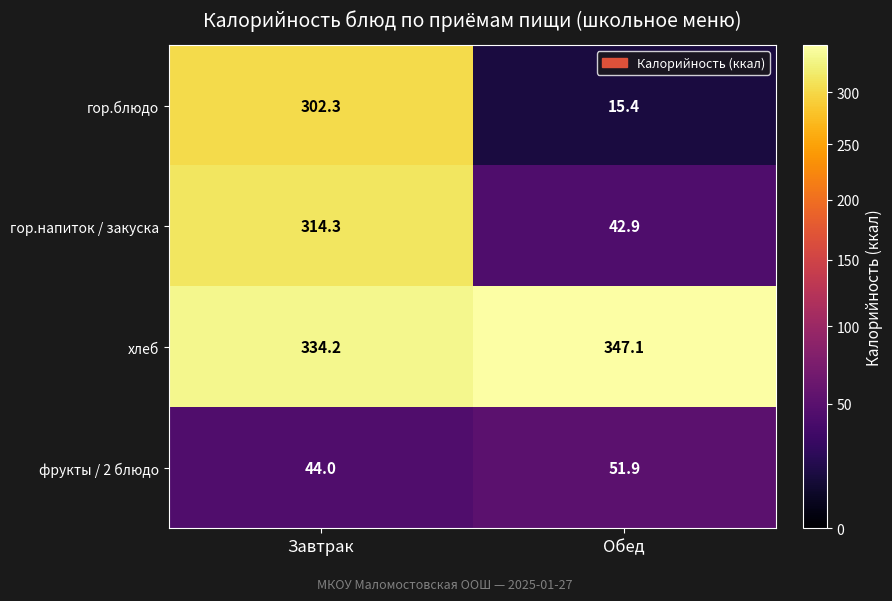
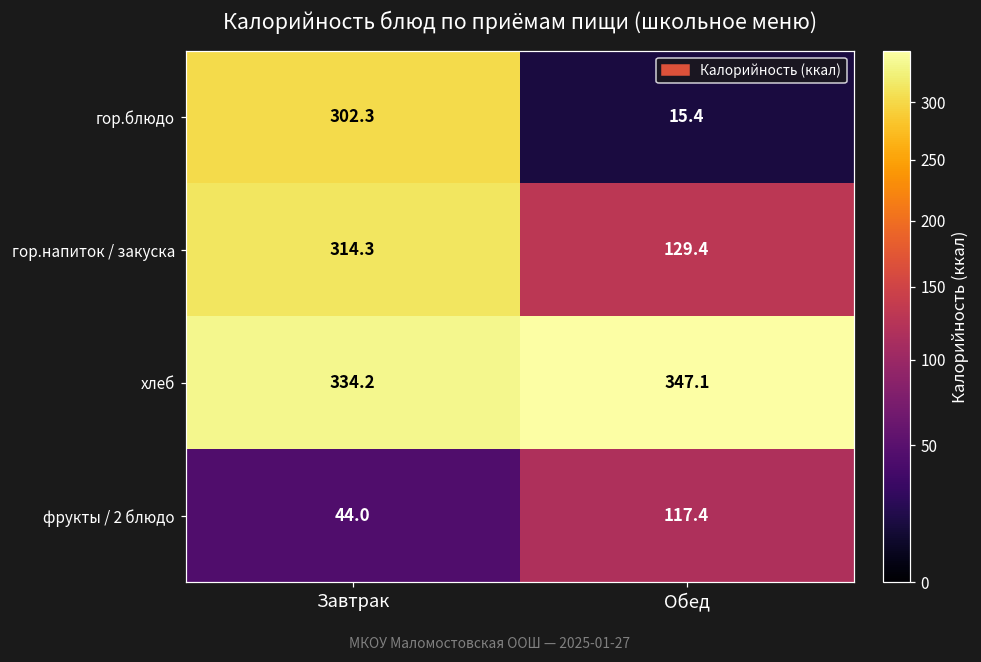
гор.напиток / закуска, Обед: 42.9 -> 129.4
фрукты / 2 блюдо, Обед: 51.9 -> 117.4
